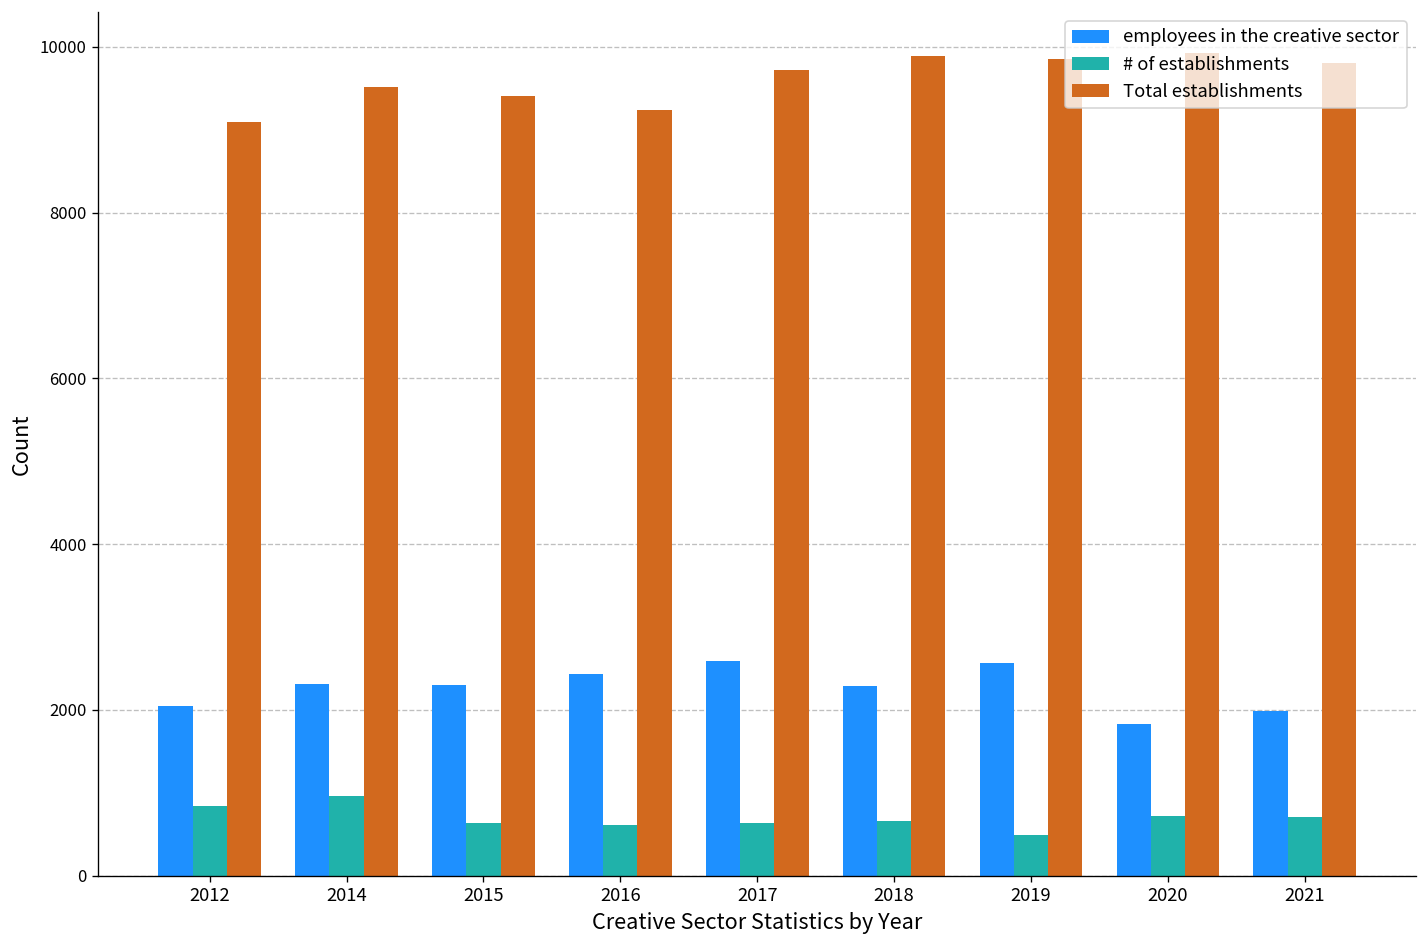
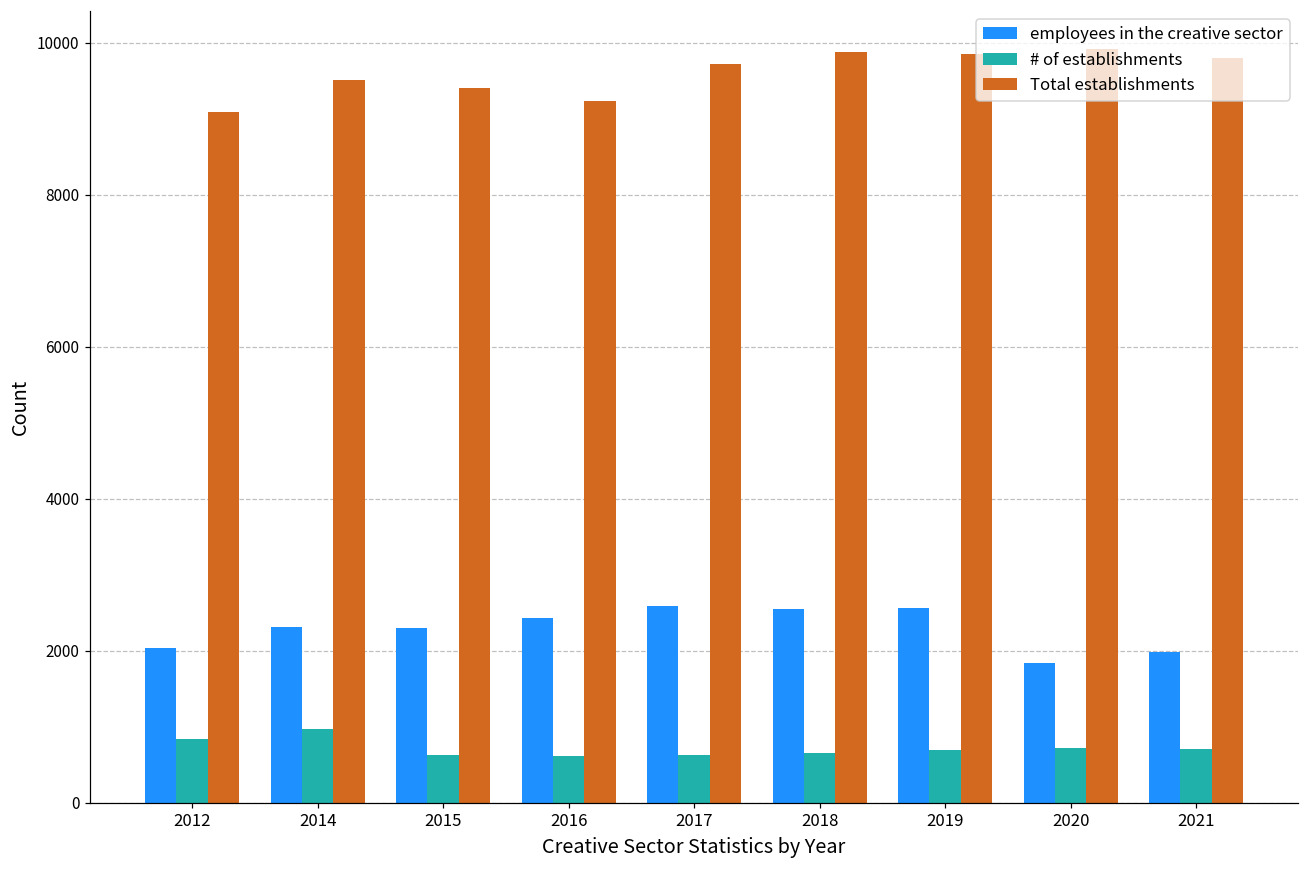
employees in the creative sector, 2018: 2300 -> 2500
# of establishments, 2019: 500 -> 700
